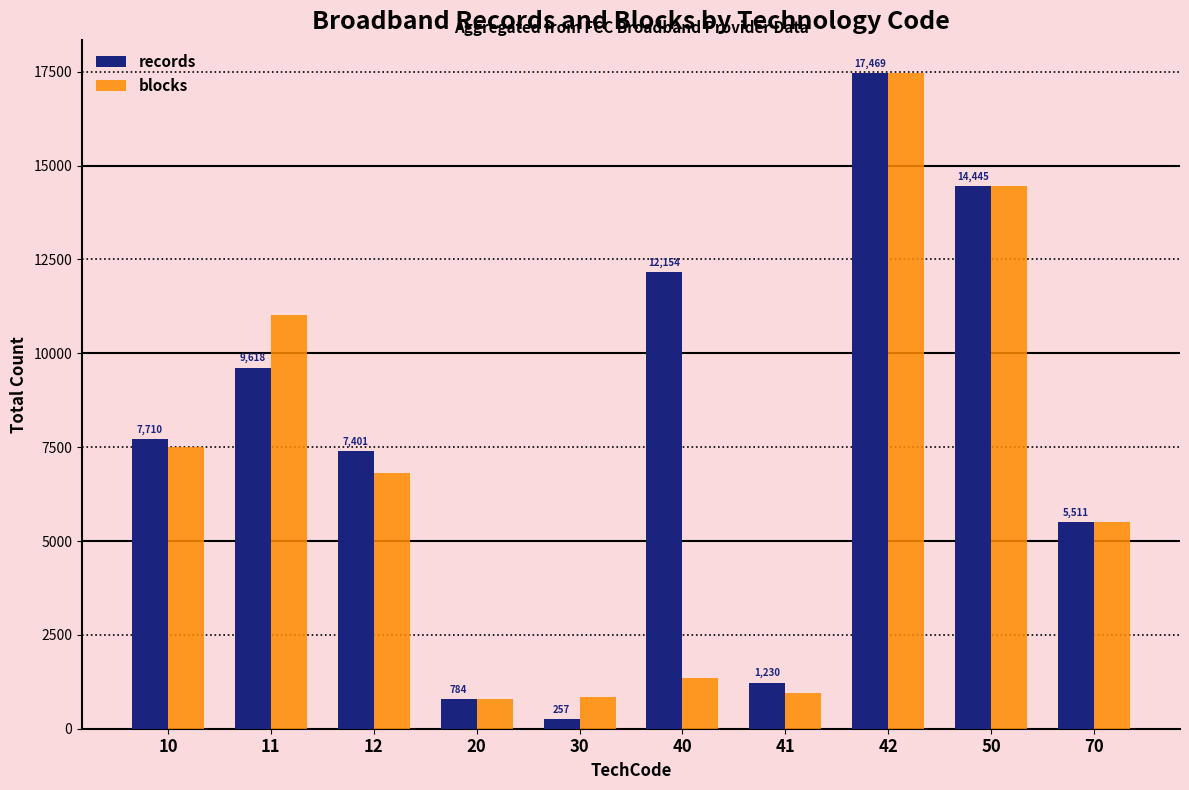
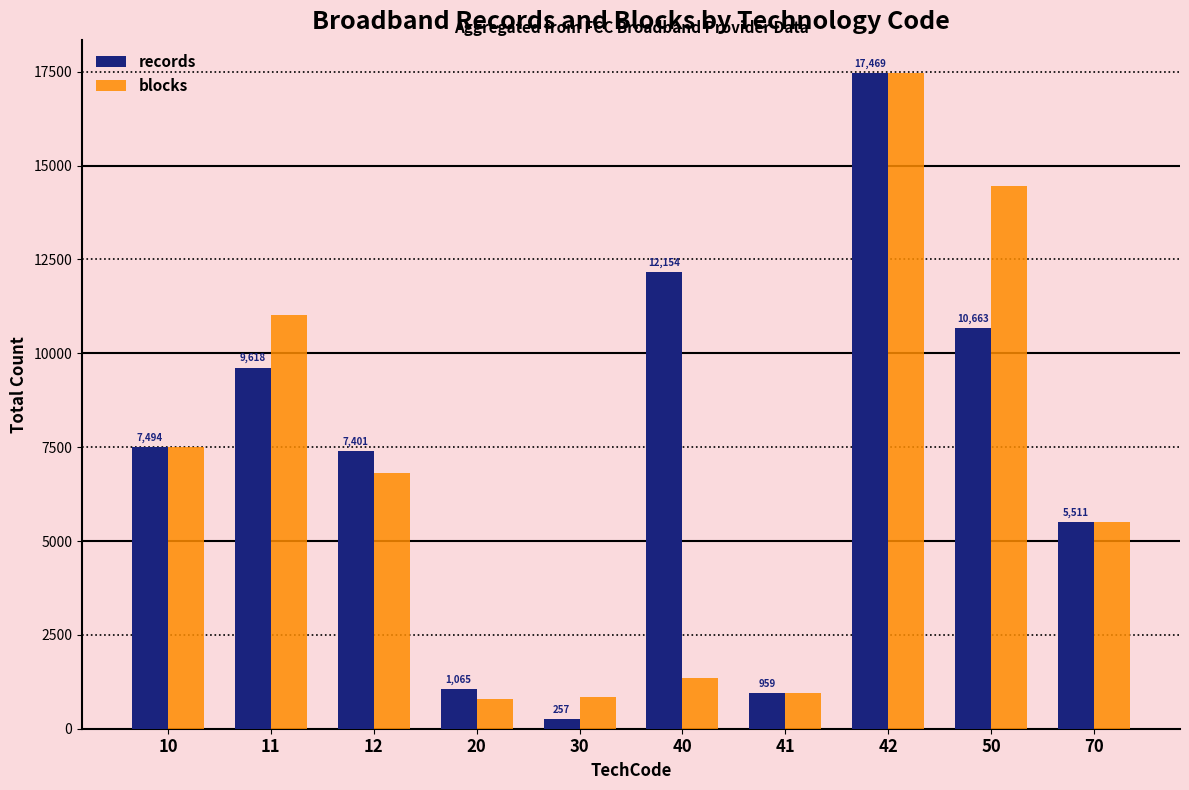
records, 10: 7,710 -> 7,494
records, 20: 784 -> 1,065
records, 41: 1,230 -> 959
records, 50: 14,445 -> 10,663
